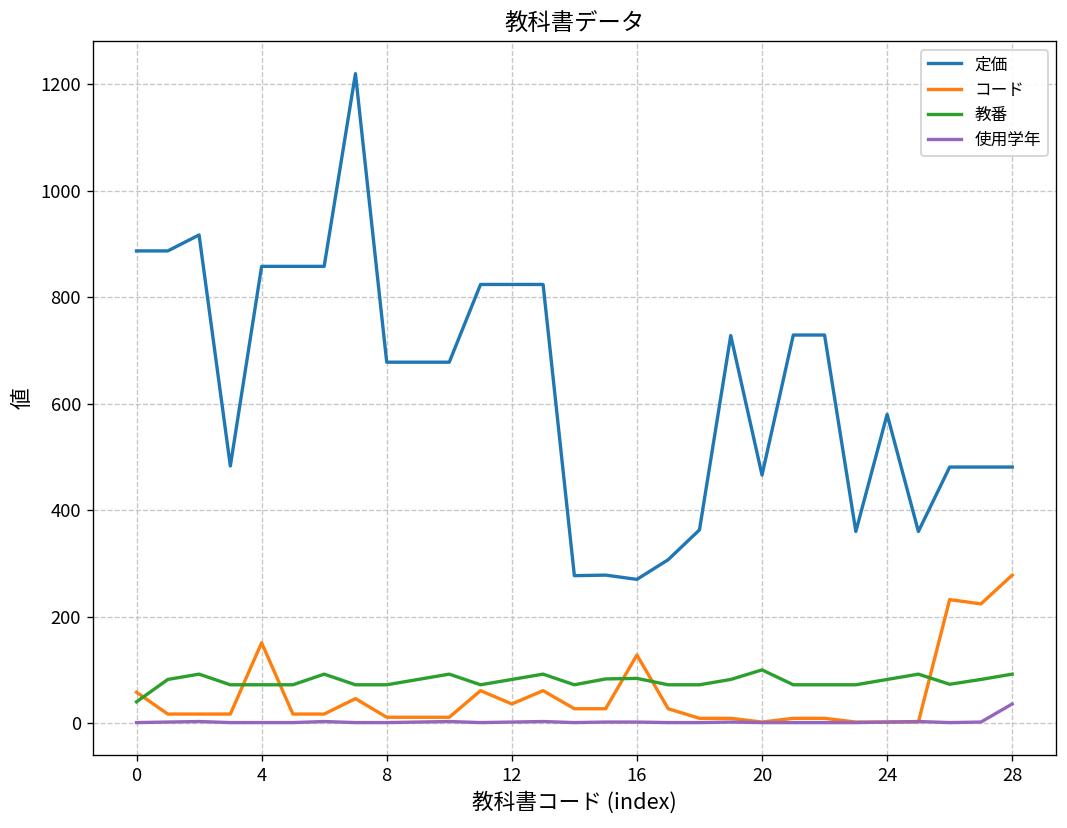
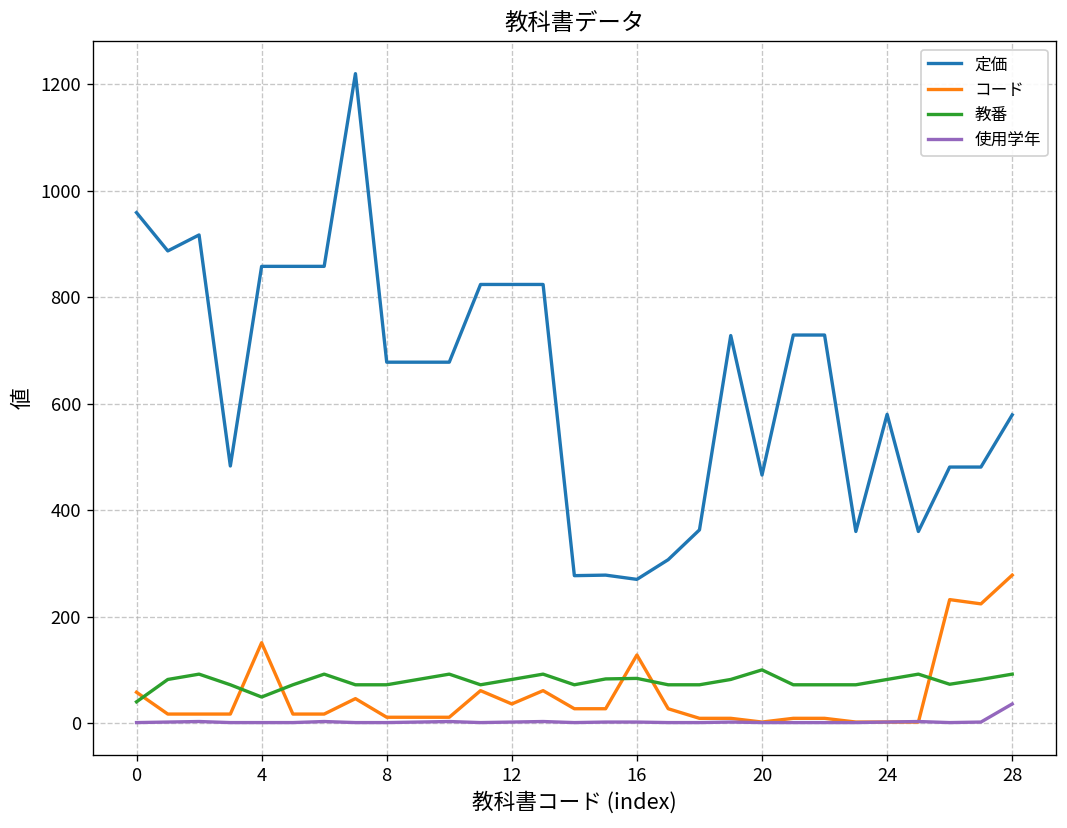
定価, 0: 890 -> 960
教番, 4: 70 -> 50
定価, 28: 480 -> 580
